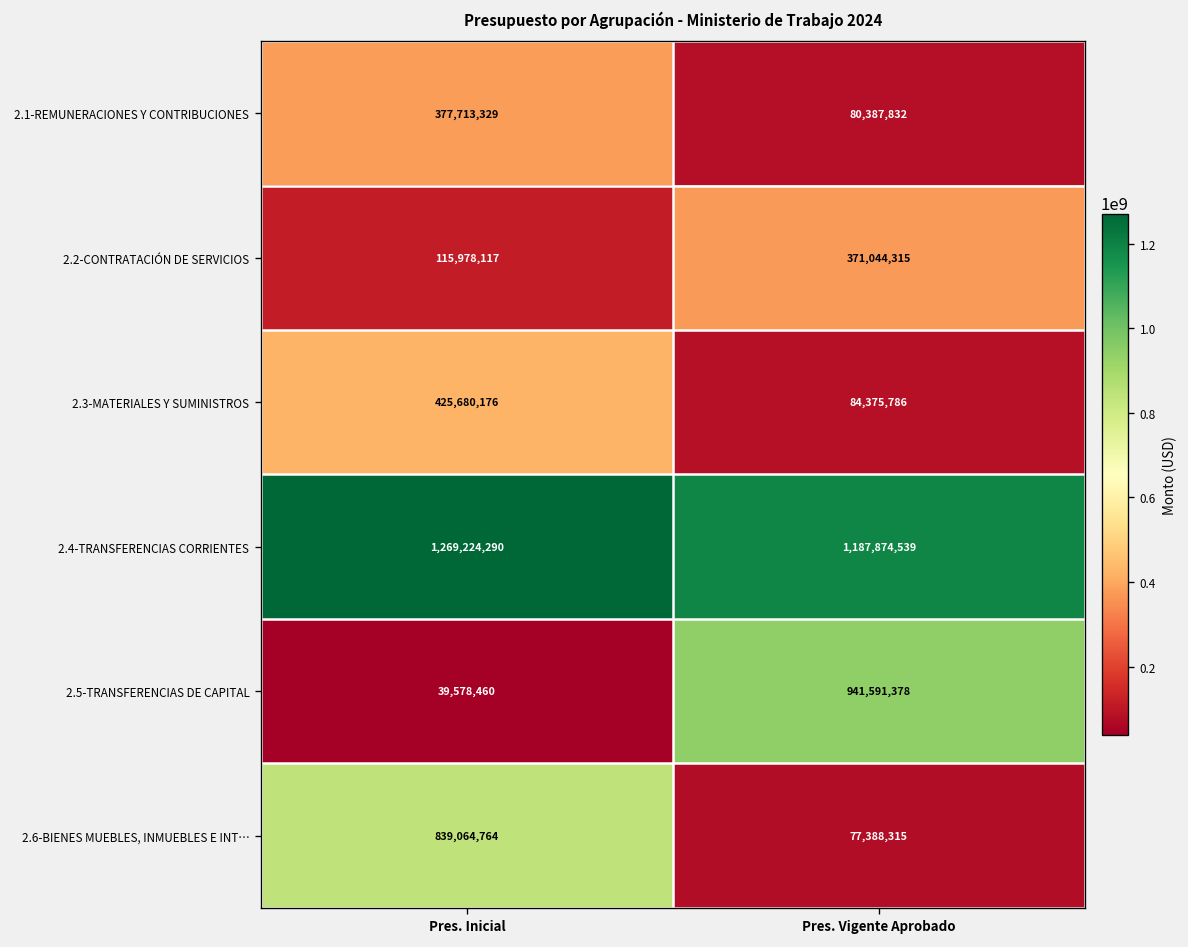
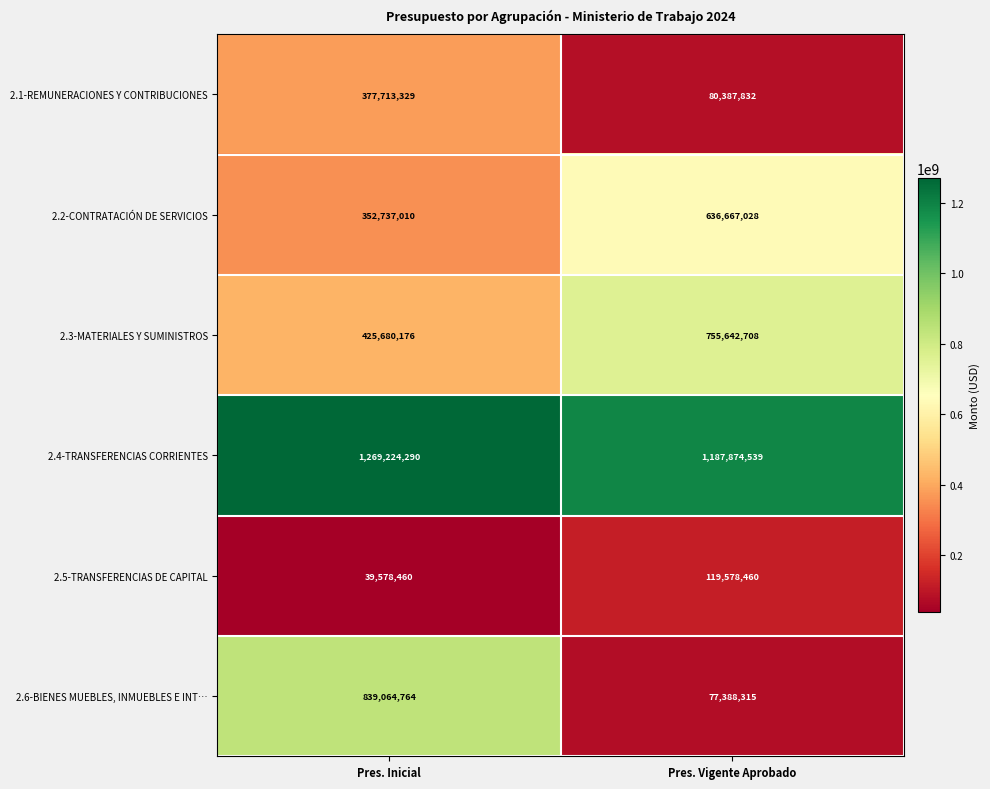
2.2-CONTRATACIÓN DE SERVICIOS, Pres. Inicial: 115,978,117 -> 352,737,010
2.2-CONTRATACIÓN DE SERVICIOS, Pres. Vigente Aprobado: 371,044,315 -> 636,667,028
2.3-MATERIALES Y SUMINISTROS, Pres. Vigente Aprobado: 84,375,786 -> 755,642,708
2.5-TRANSFERENCIAS DE CAPITAL, Pres. Vigente Aprobado: 941,591,378 -> 119,578,460
